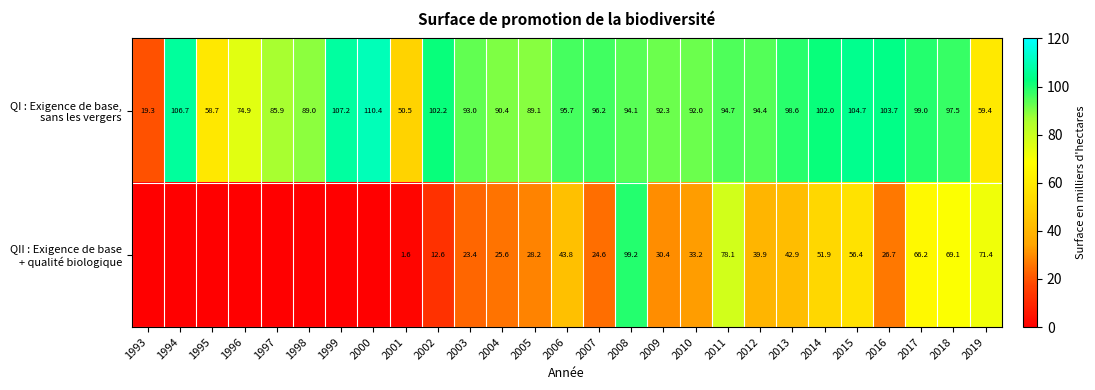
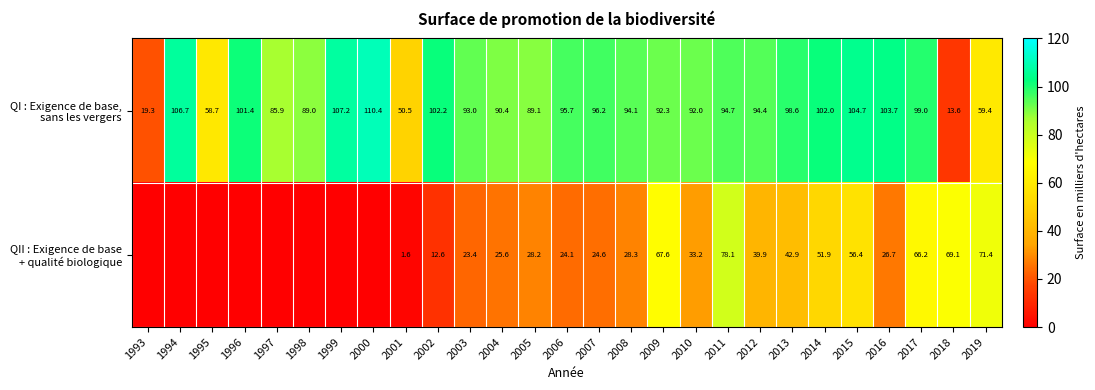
QI : Exigence de base, sans les vergers, 1996: 74.9 -> 101.4
QI : Exigence de base, sans les vergers, 2018: 97.5 -> 13.6
QII : Exigence de base + qualité biologique, 2006: 43.8 -> 24.1
QII : Exigence de base + qualité biologique, 2008: 99.2 -> 28.3
QII : Exigence de base + qualité biologique, 2009: 30.4 -> 67.6
